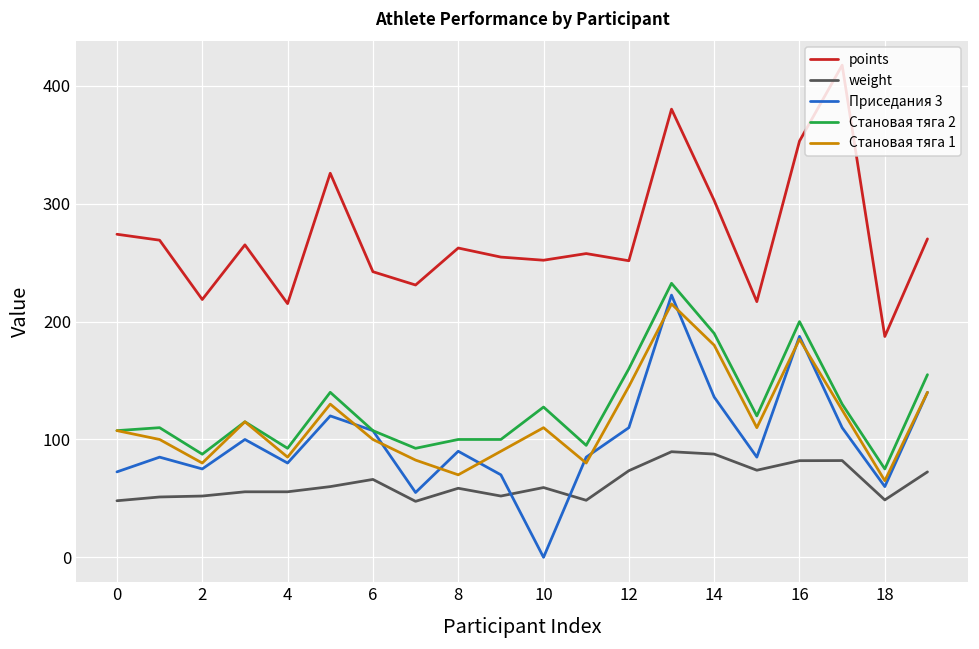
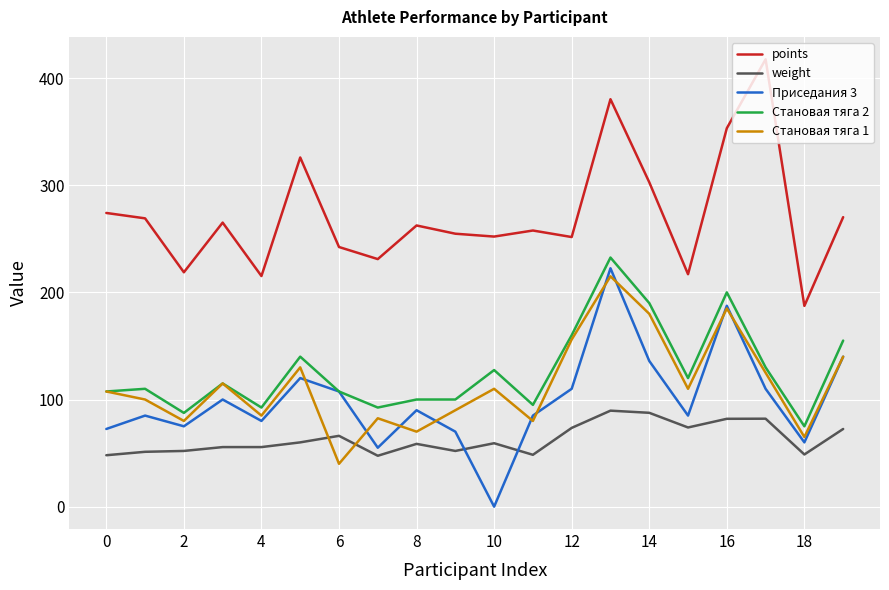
Становая тяга 1, 6: 100 -> 40
Становая тяга 1, 12: 145 -> 156
